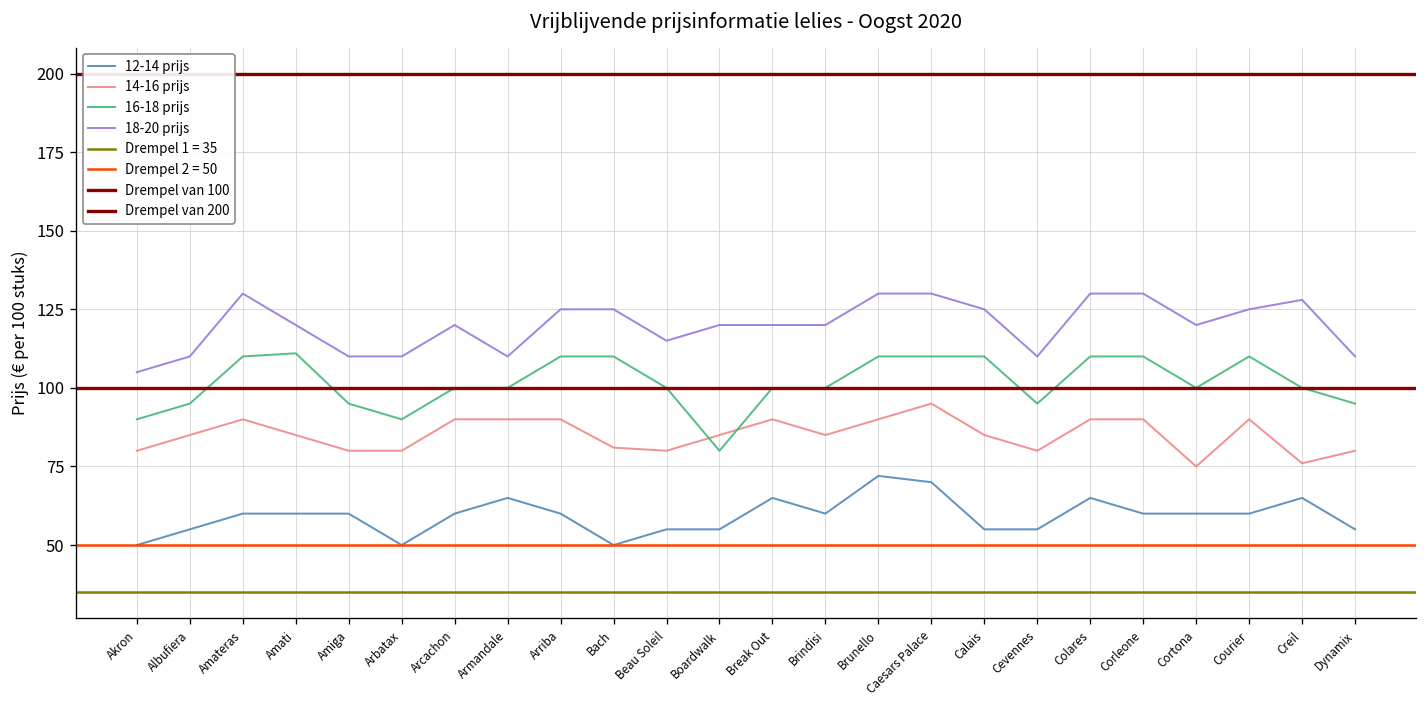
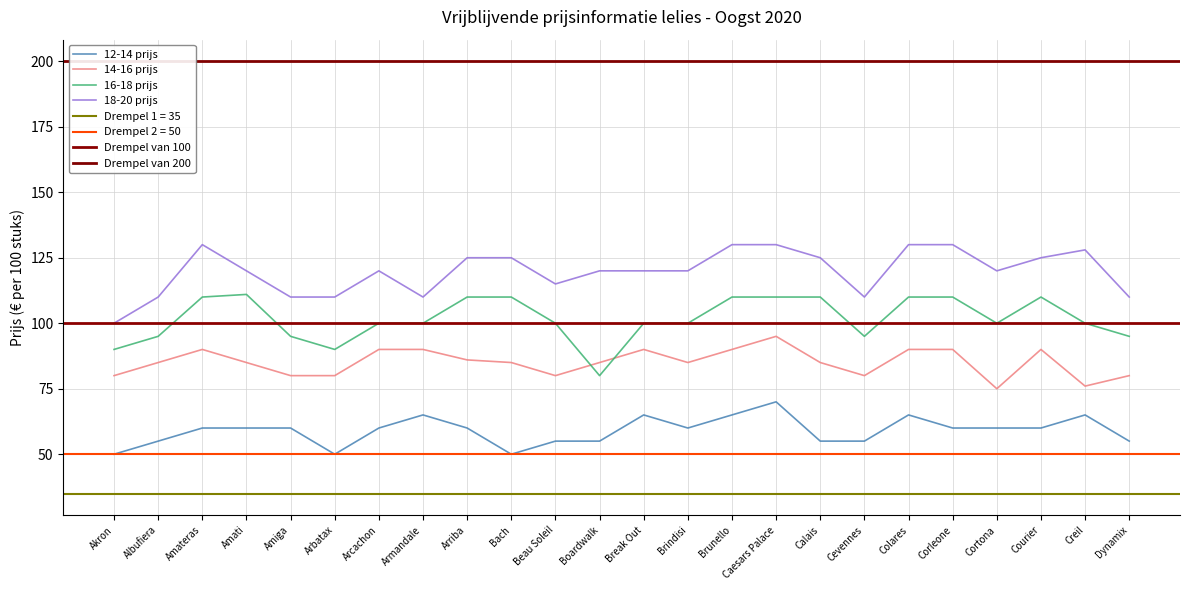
18-20 prijs, Akron: 105 -> 100
14-16 prijs, Arriba: 90 -> 86
14-16 prijs, Bach: 81 -> 85
12-14 prijs, Brunello: 72 -> 65
